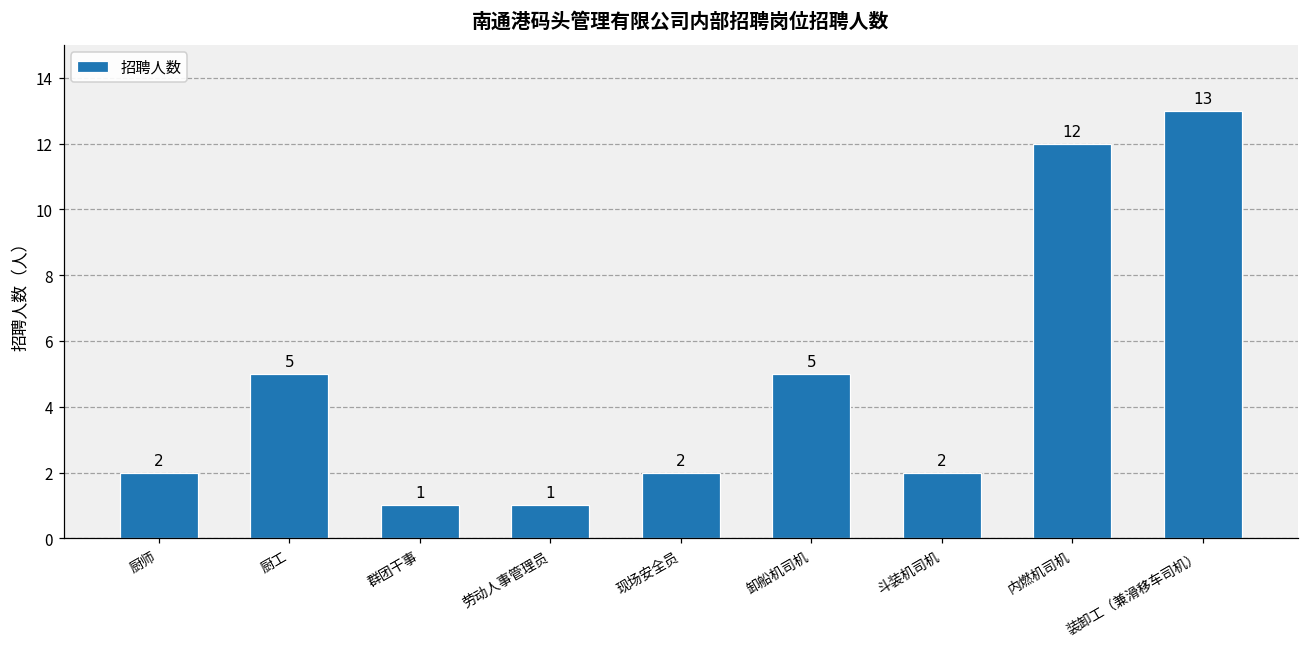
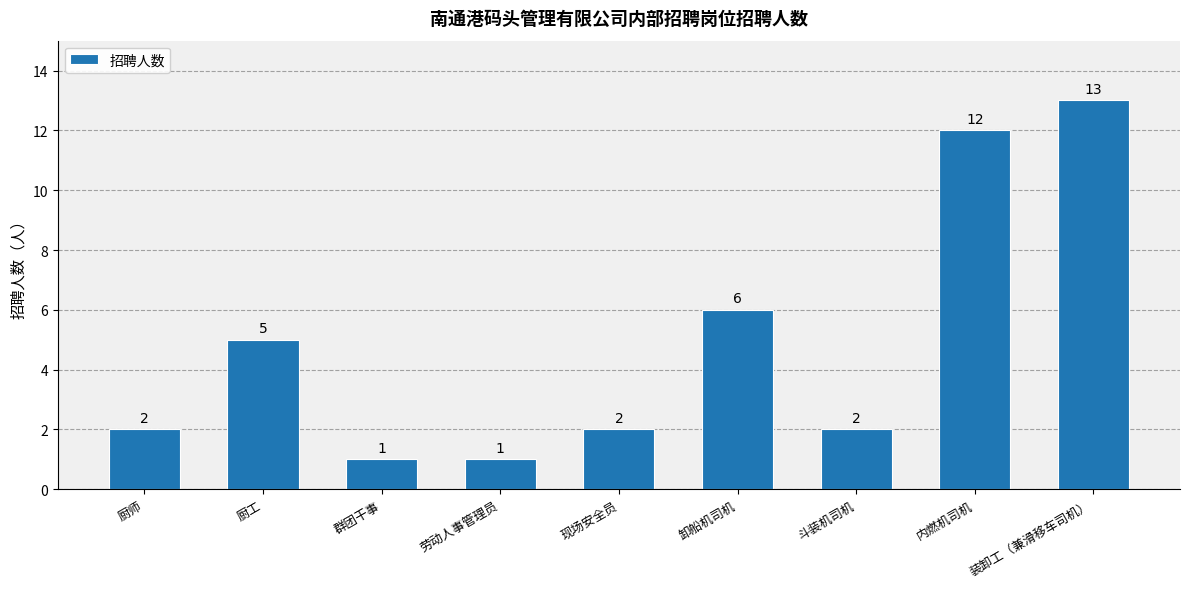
卸船机司机: 5 -> 6
